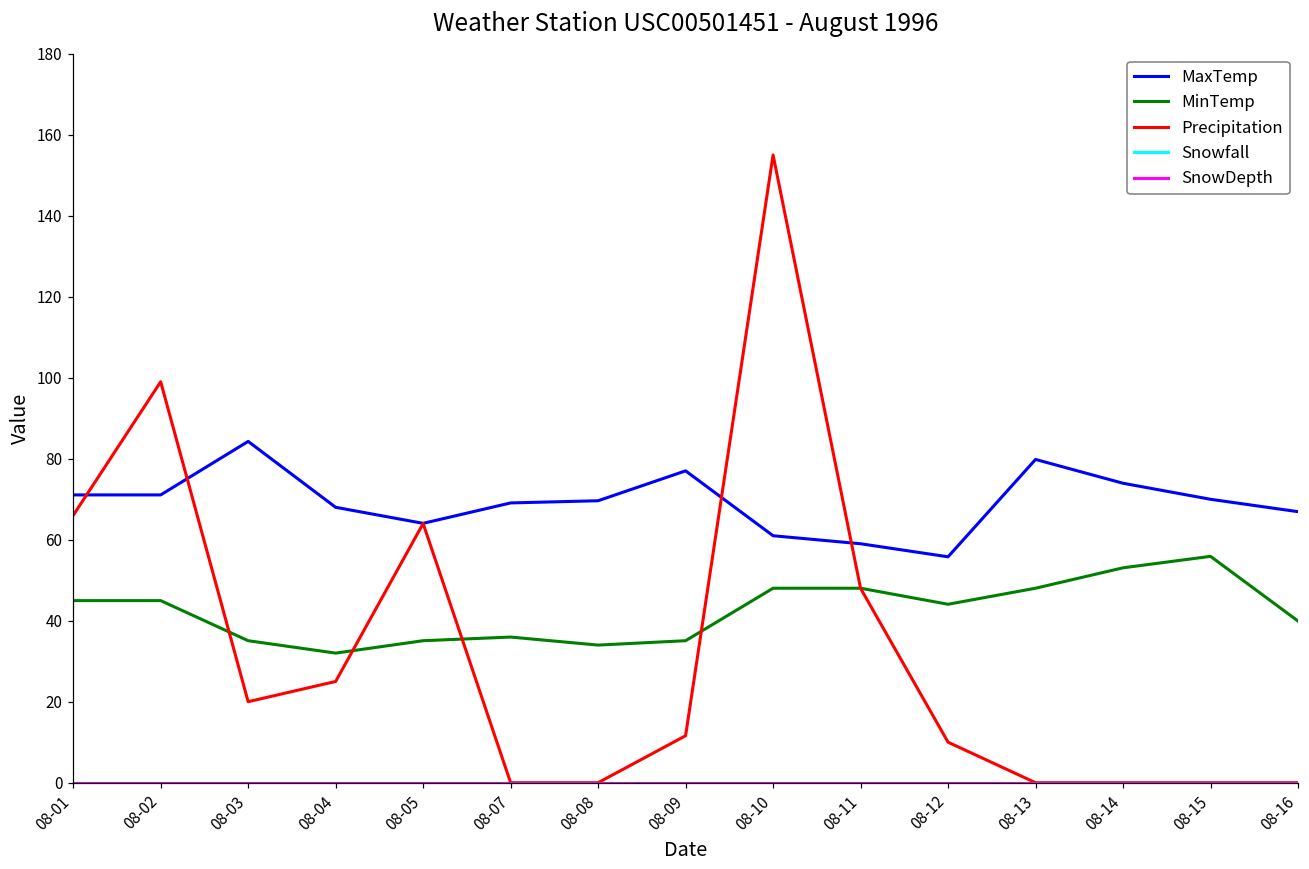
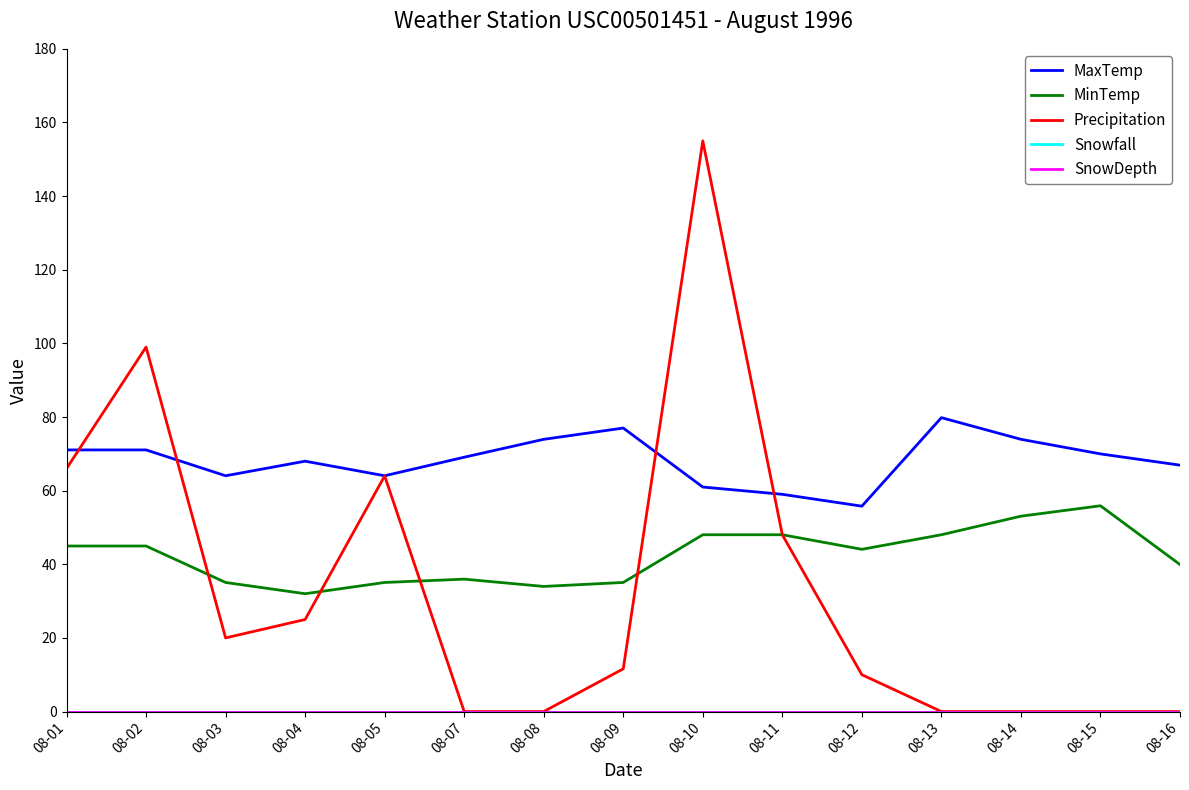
MaxTemp, 08-03: 84 -> 64
MaxTemp, 08-08: 70 -> 74
